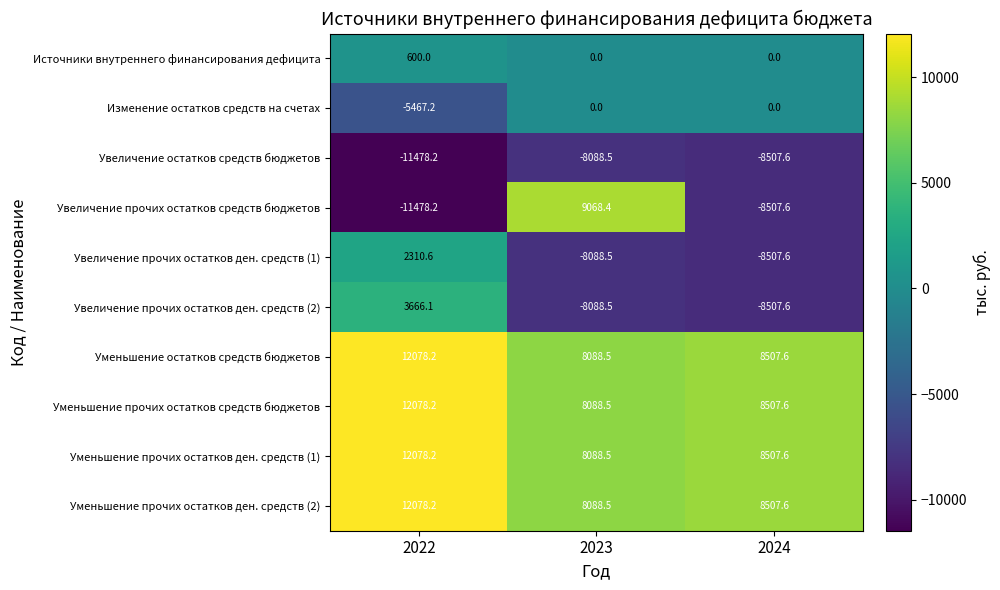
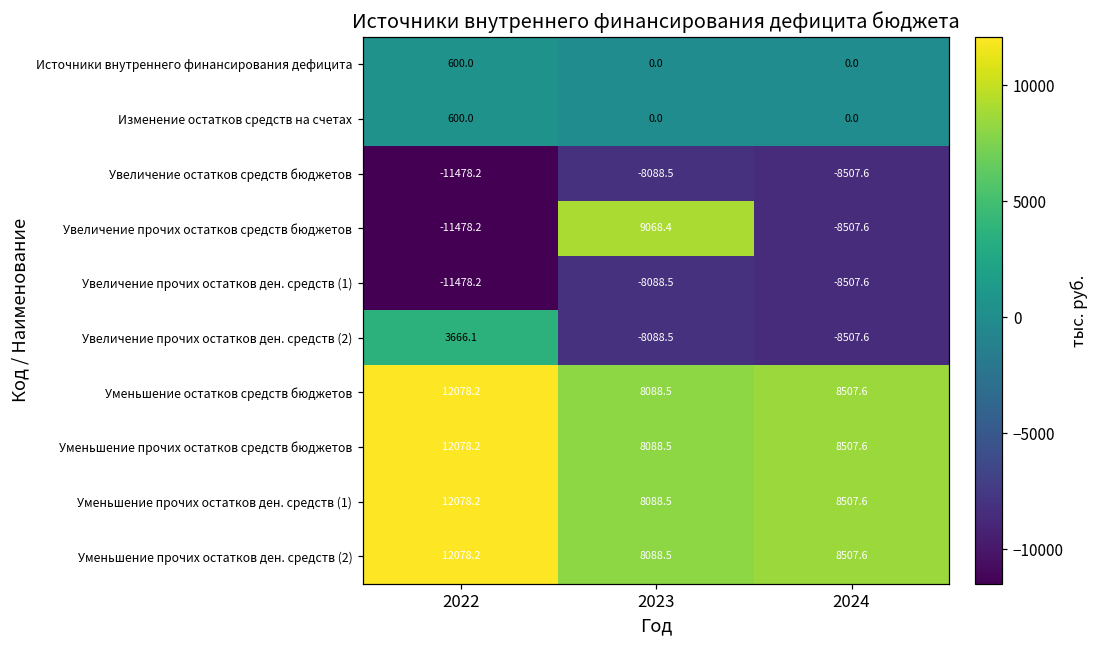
Изменение остатков средств на счетах, 2022: -5467.2 -> 600.0
Увеличение прочих остатков ден. средств (1), 2022: 2310.6 -> -11478.2
